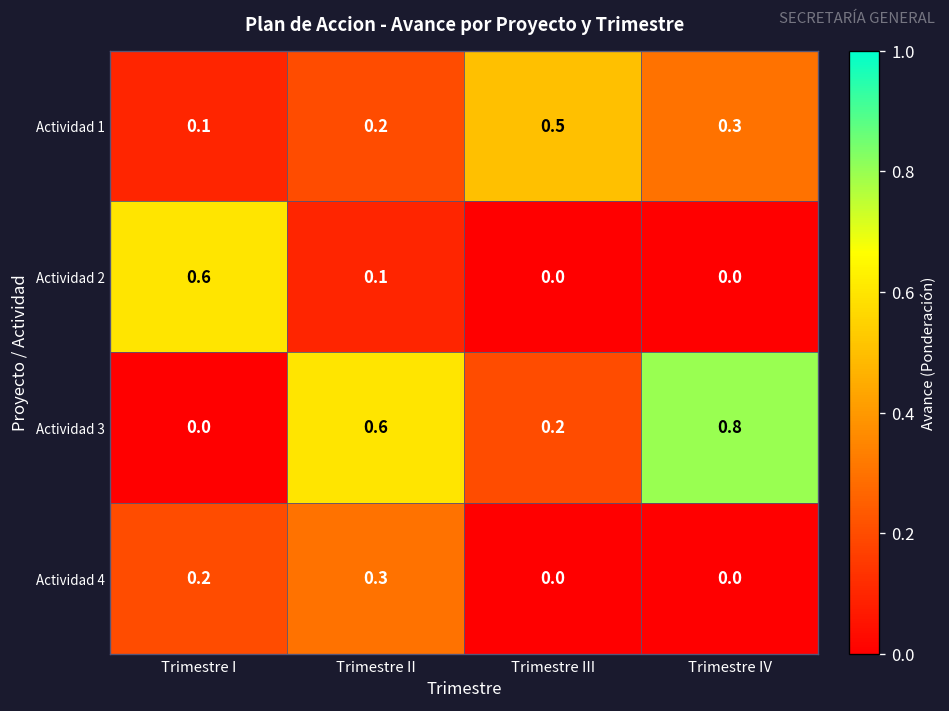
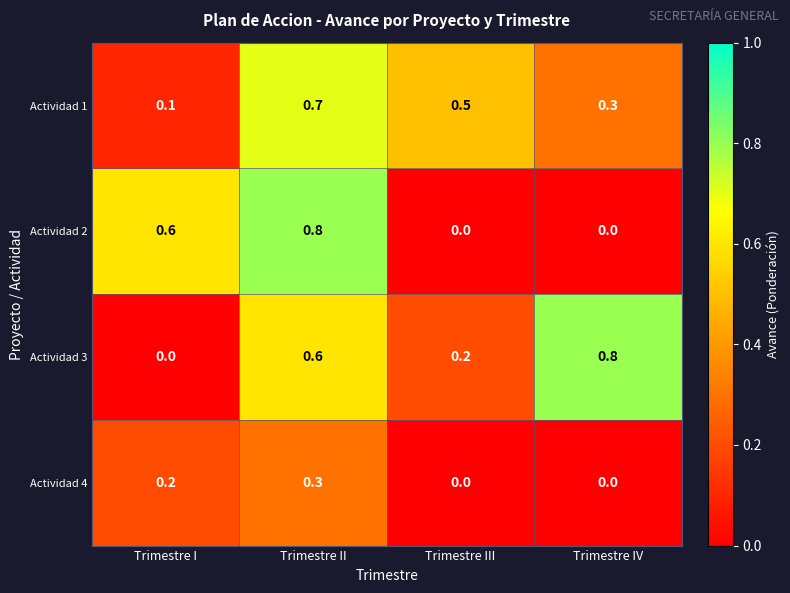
Actividad 1, Trimestre II: 0.2 -> 0.7
Actividad 2, Trimestre II: 0.1 -> 0.8
